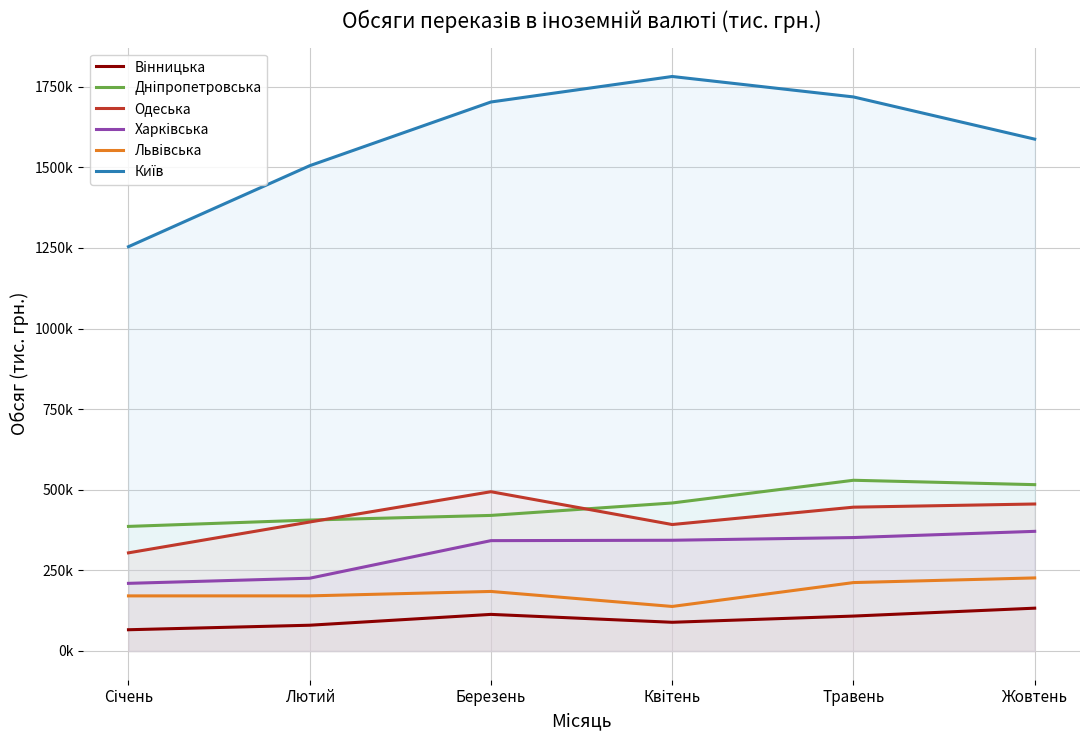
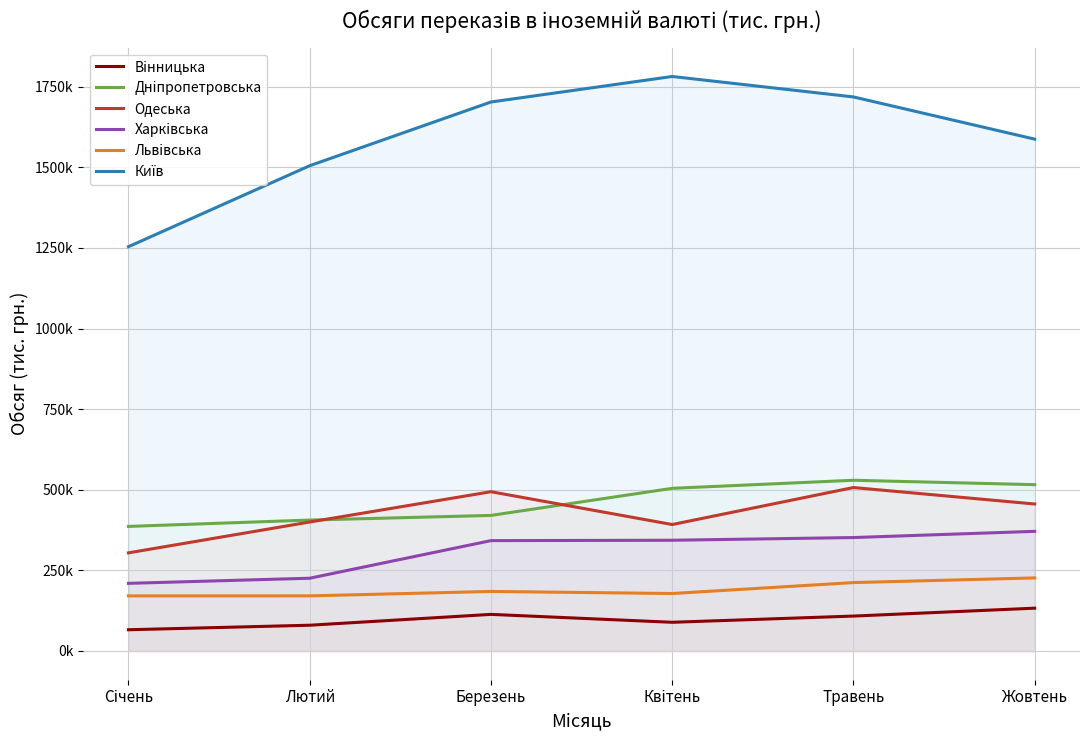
Дніпропетровська, Квітень: 460000 -> 500000
Львівська, Квітень: 140000 -> 180000
Одеська, Травень: 450000 -> 510000
